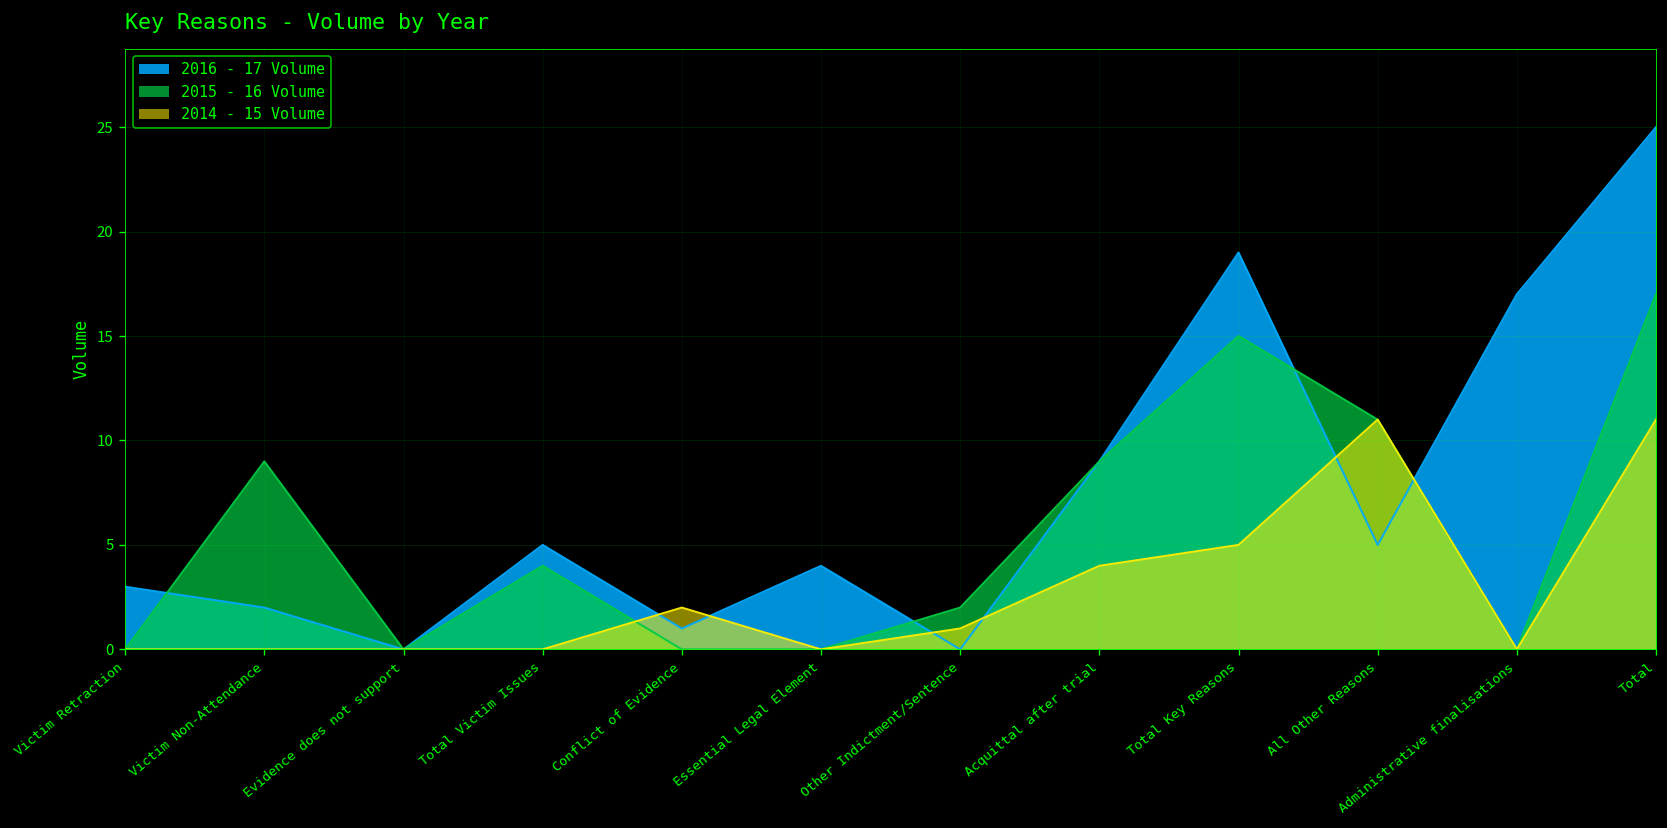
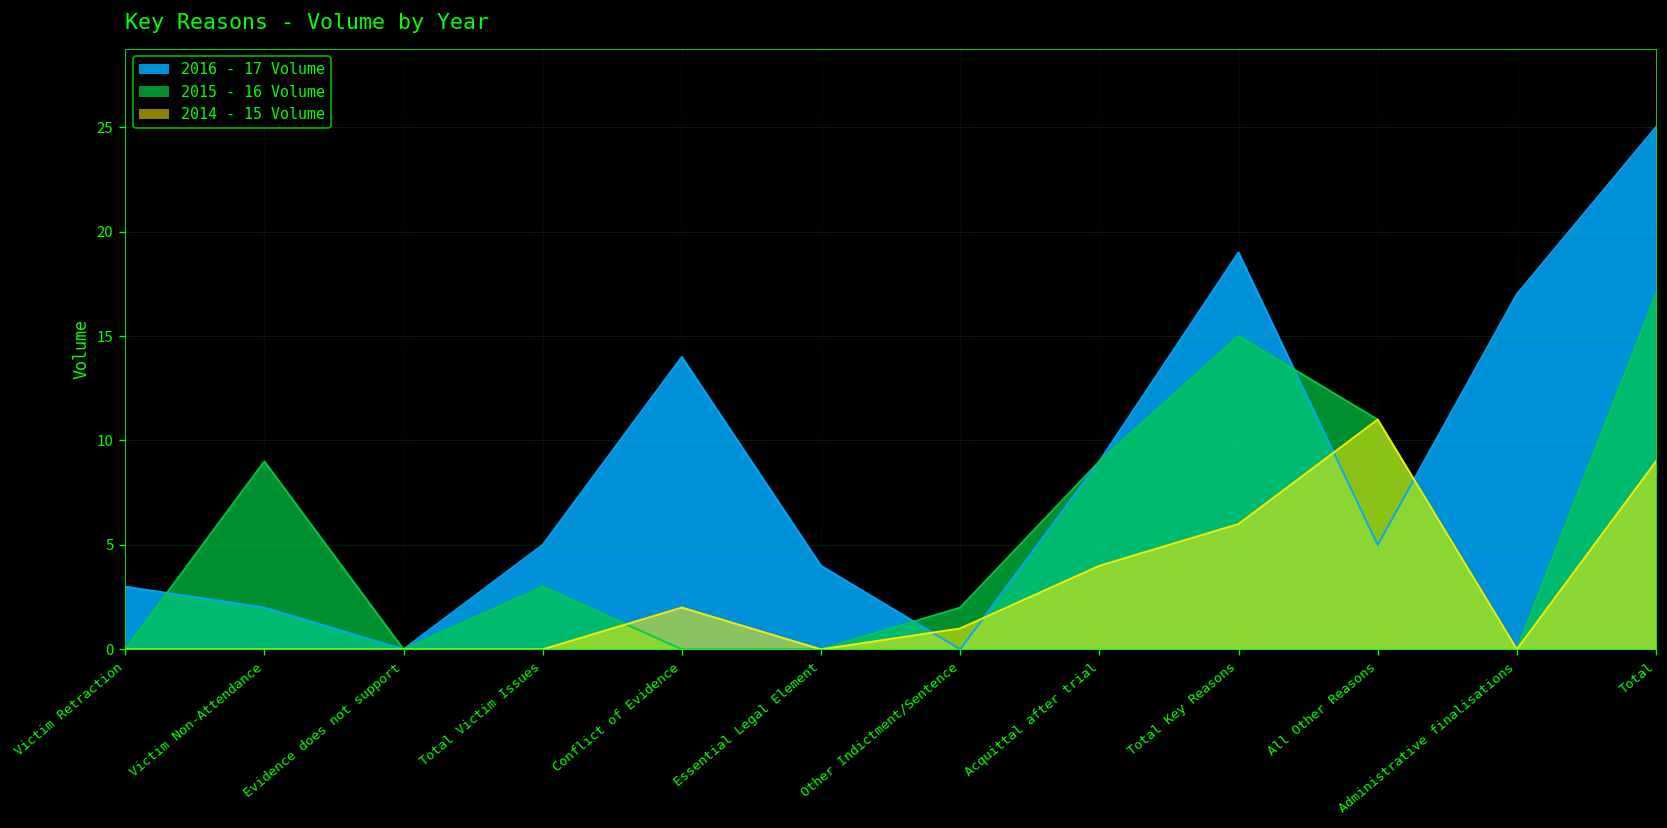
2015 - 16 Volume, Total Victim Issues: 4 -> 3
2016 - 17 Volume, Conflict of Evidence: 1 -> 14
2014 - 15 Volume, Total Key Reasons: 5 -> 6
2014 - 15 Volume, Total: 11 -> 9
